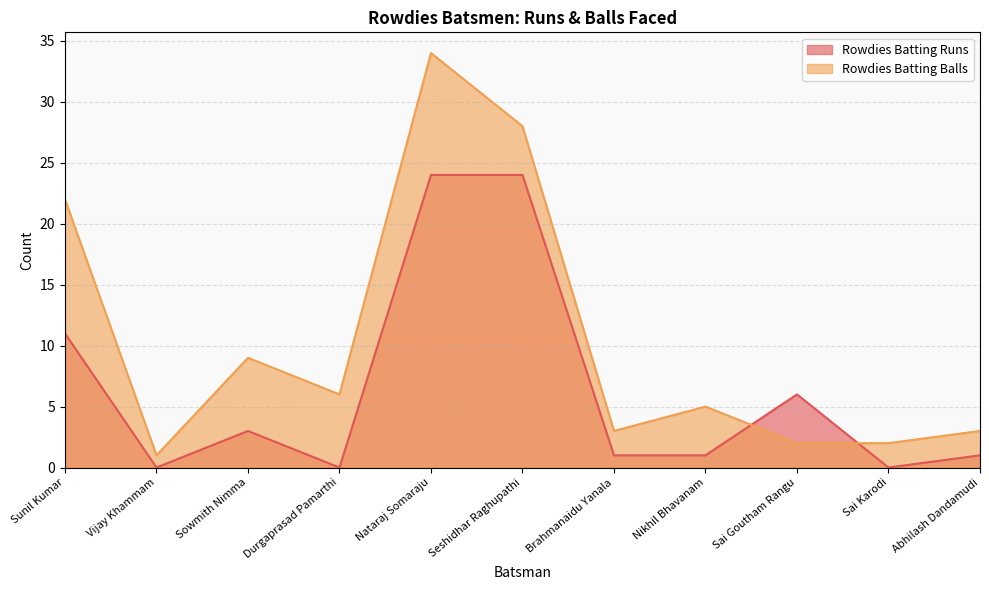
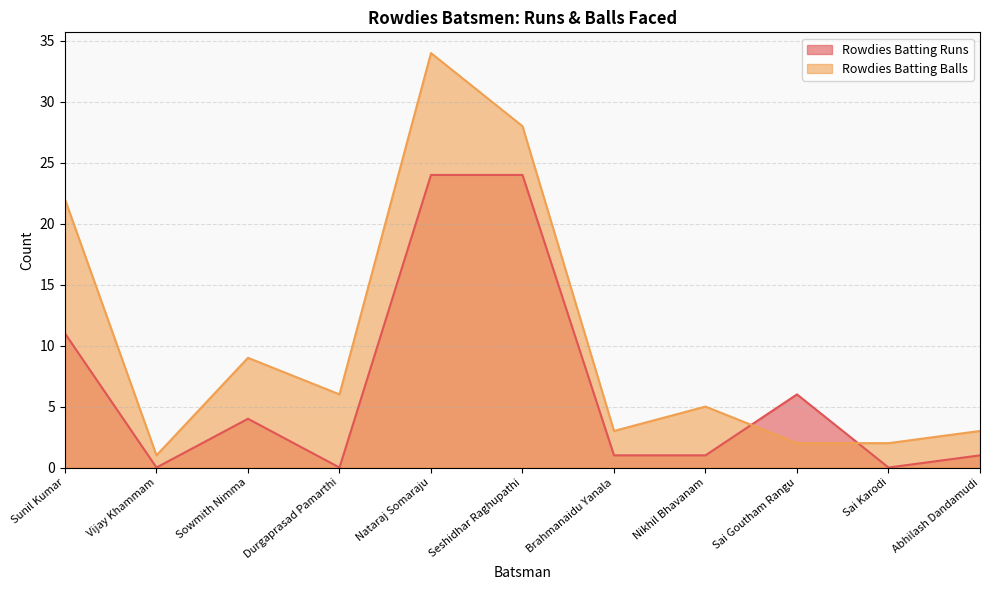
Rowdies Batting Runs, Sowmith Nimma: 3 -> 4
